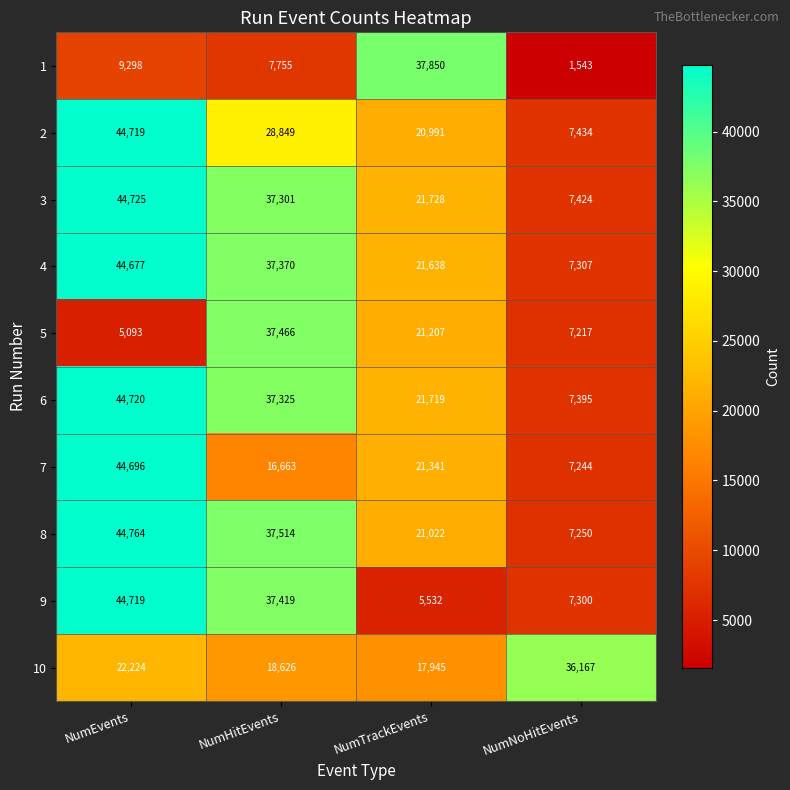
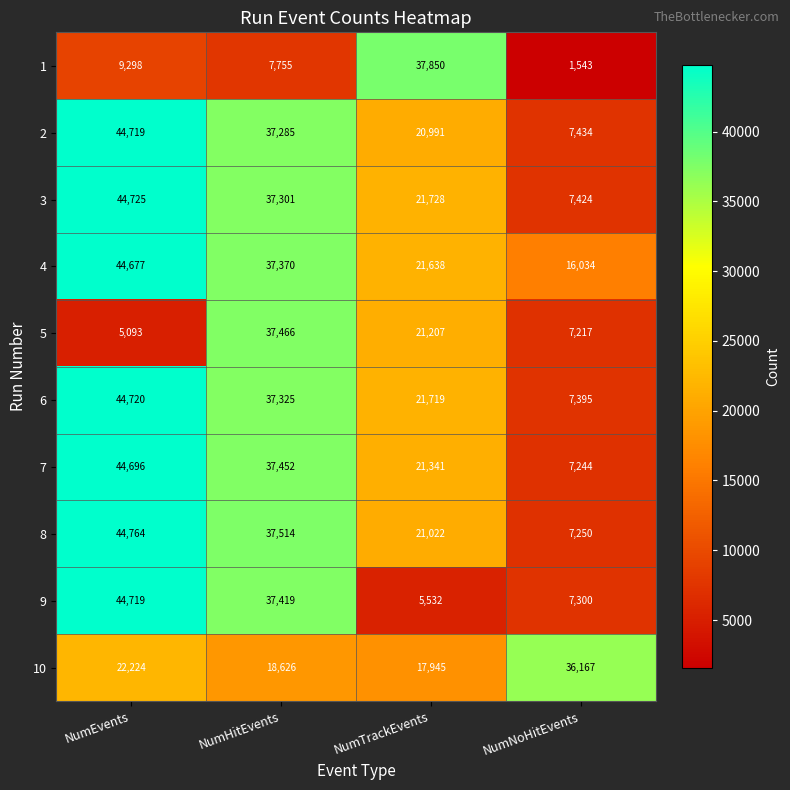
2, NumHitEvents: 28,849 -> 37,285
4, NumNoHitEvents: 7,307 -> 16,034
7, NumHitEvents: 16,663 -> 37,452
